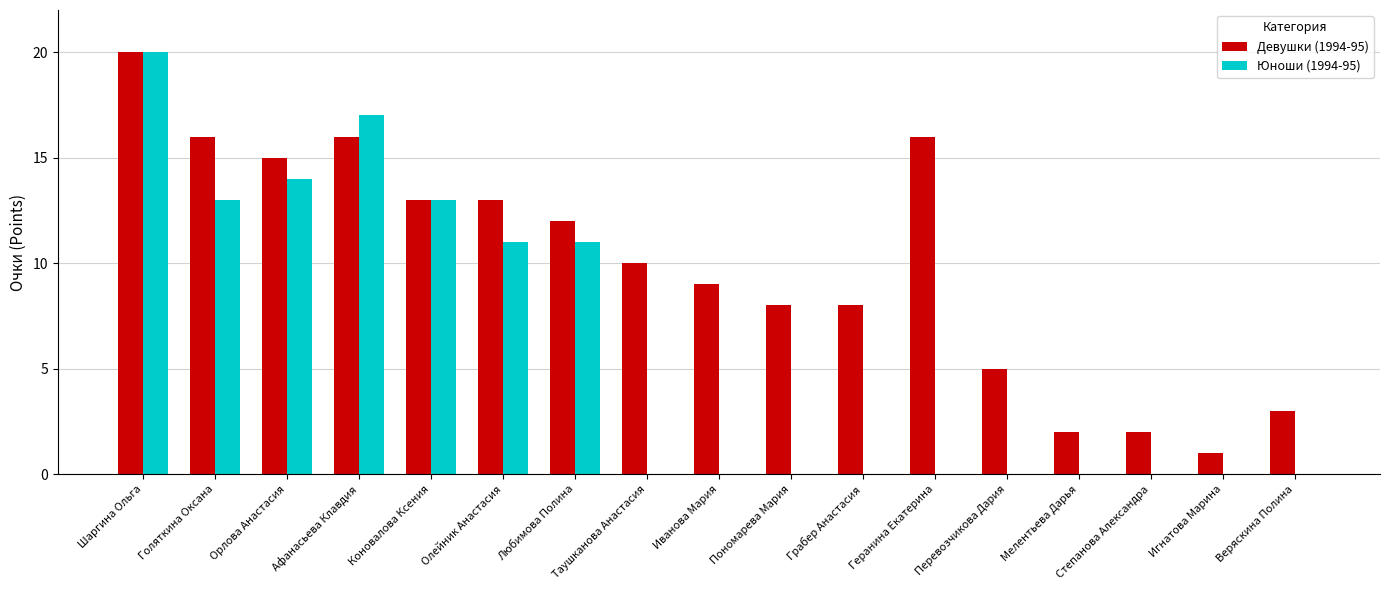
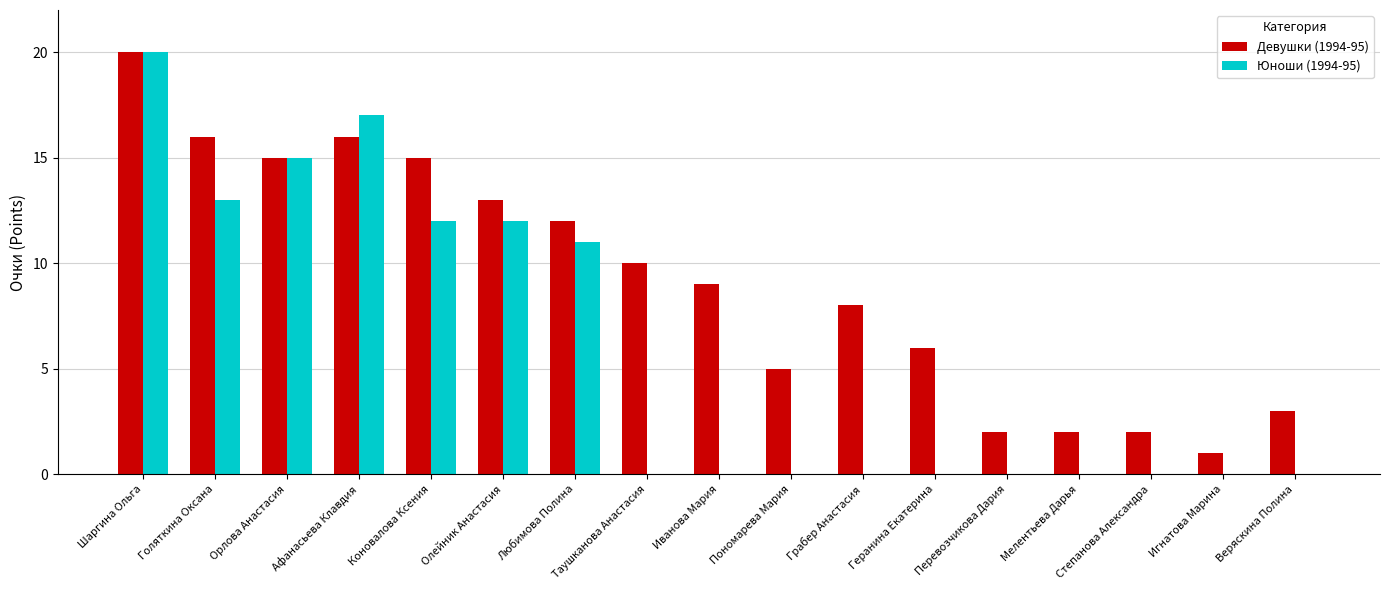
Юноши (1994-95), Орлова Анастасия: 14 -> 15
Девушки (1994-95), Коновалова Ксения: 13 -> 15
Юноши (1994-95), Коновалова Ксения: 13 -> 12
Юноши (1994-95), Олейник Анастасия: 11 -> 12
Девушки (1994-95), Пономарева Мария: 8 -> 5
Девушки (1994-95), Геранина Екатерина: 16 -> 6
Девушки (1994-95), Перевозчикова Дария: 5 -> 2
